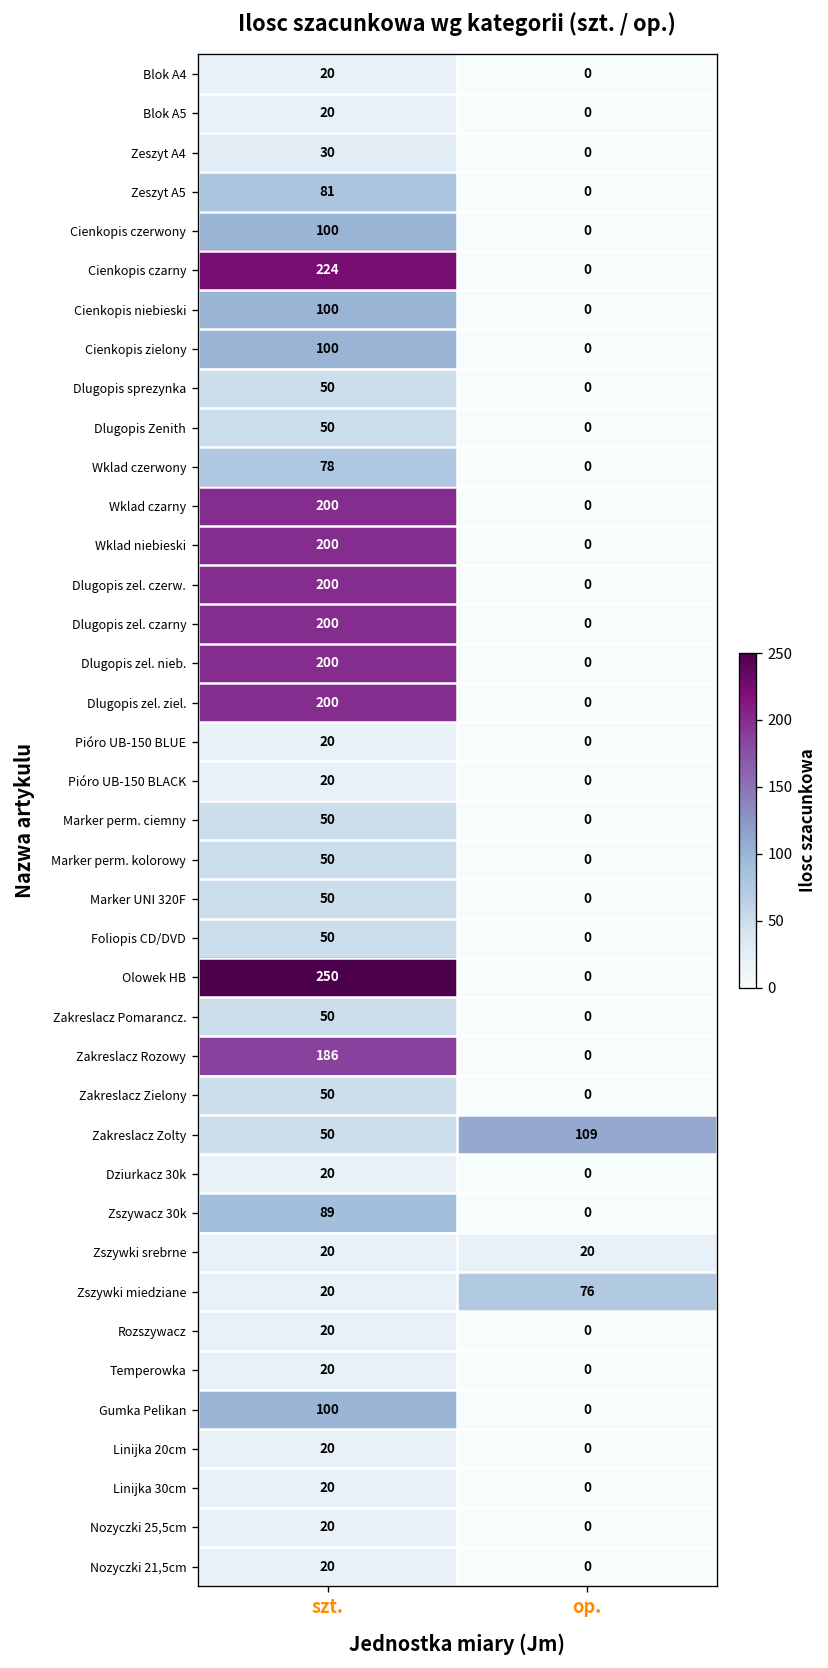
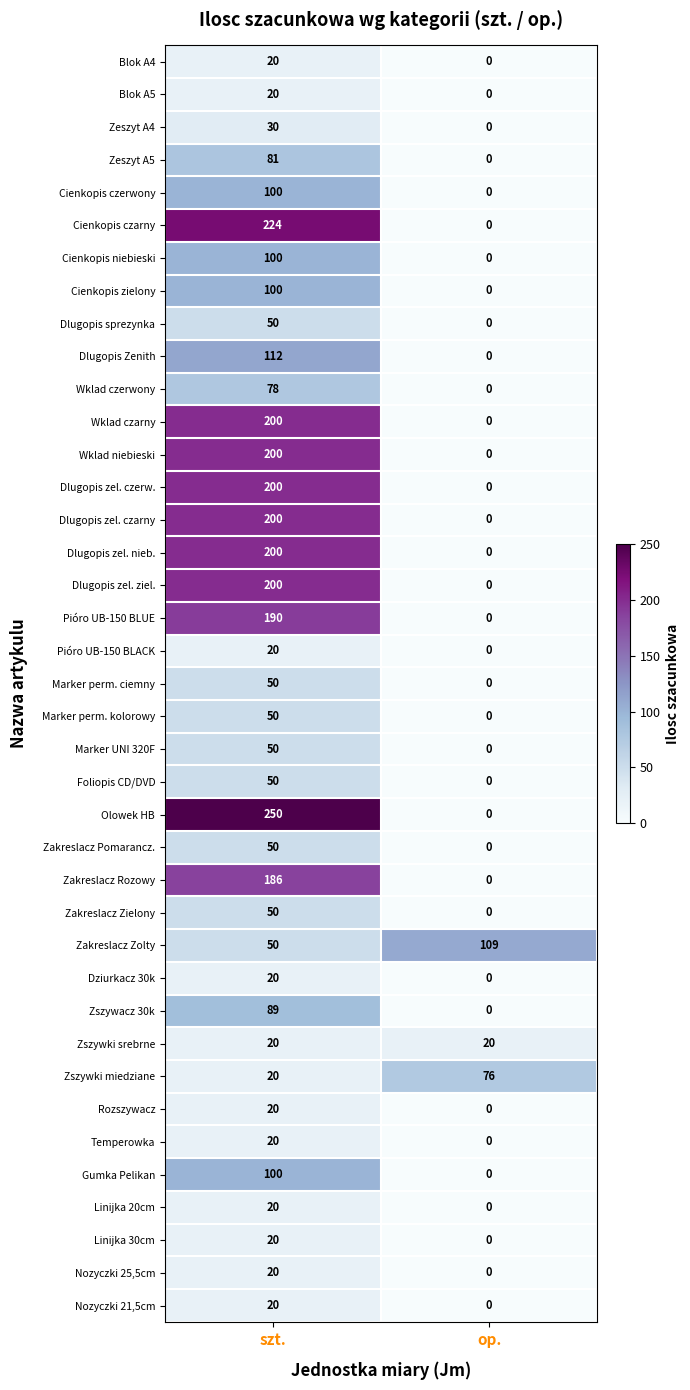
Dlugopis Zenith, szt.: 50 -> 112
Pióro UB-150 BLUE, szt.: 20 -> 190
